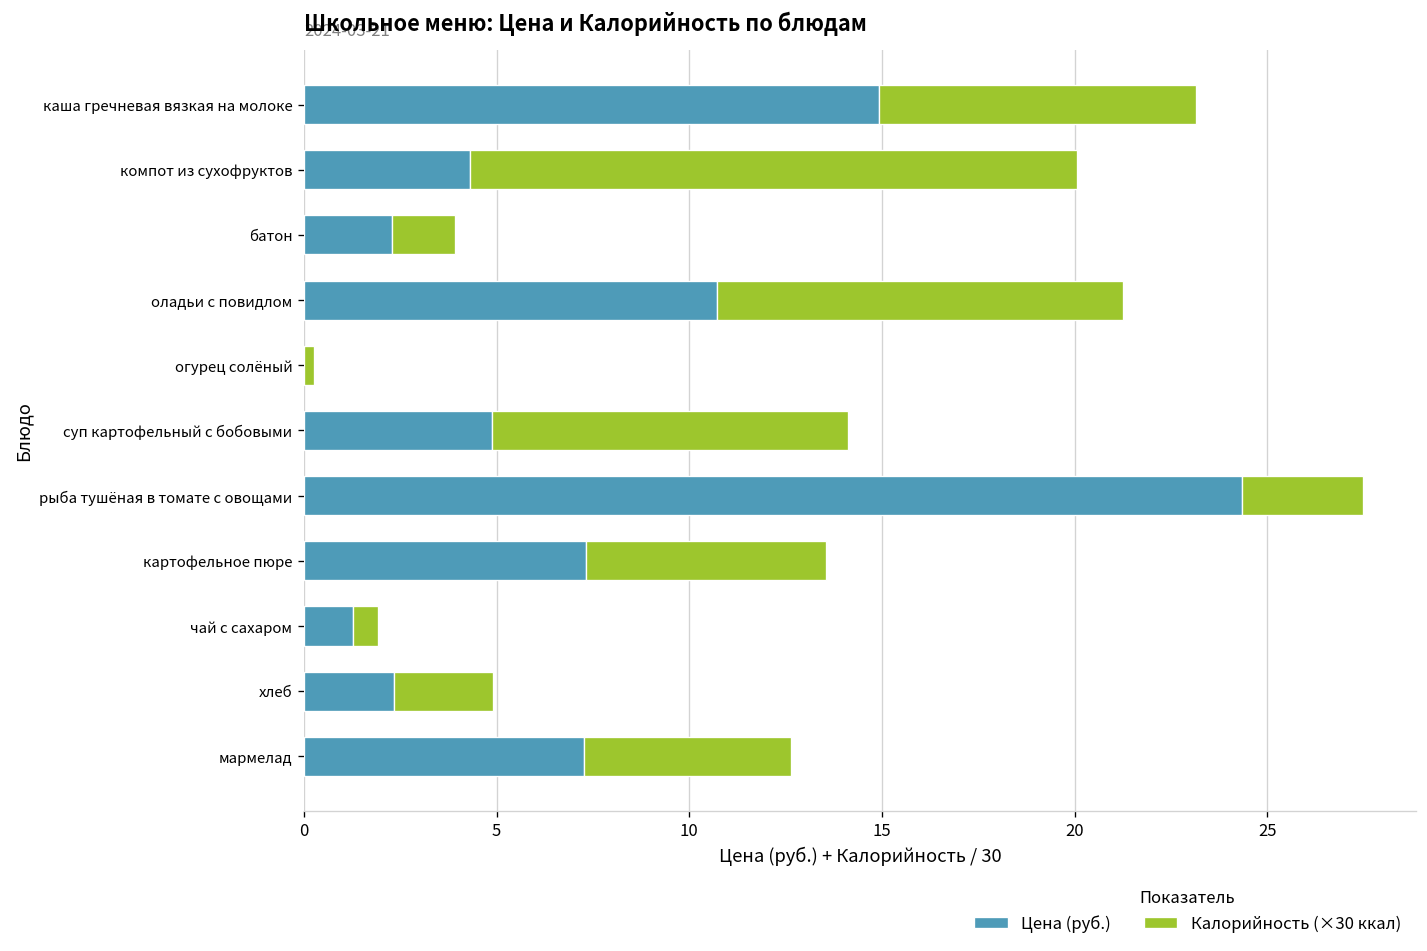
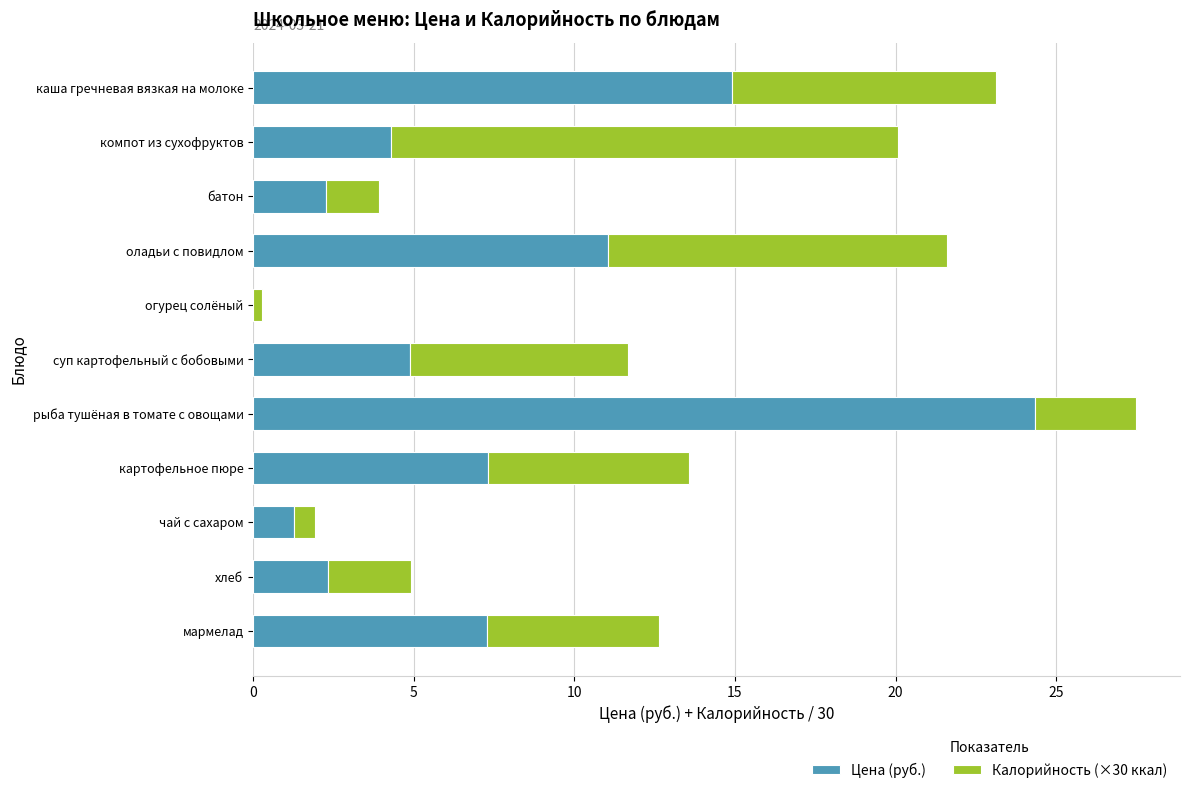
Цена (руб.), оладьи с повидлом: 10.7 -> 11.1
Калорийность (×30 ккал), суп картофельный с бобовыми: 9.2 -> 6.8
